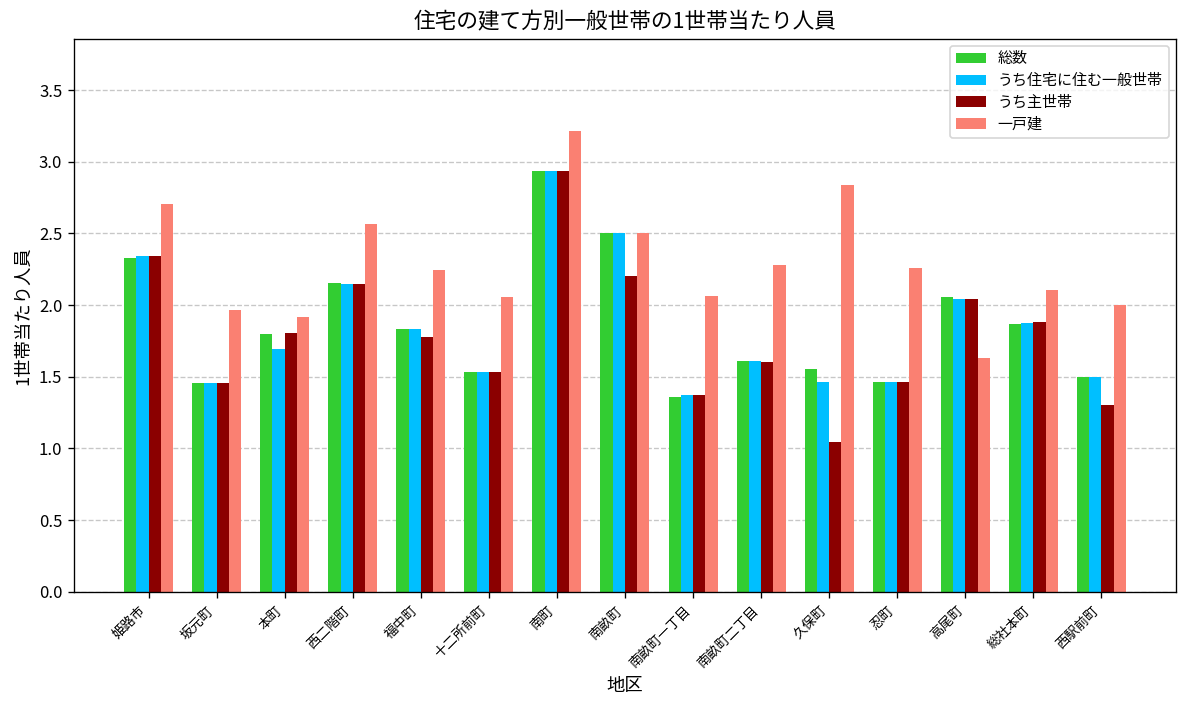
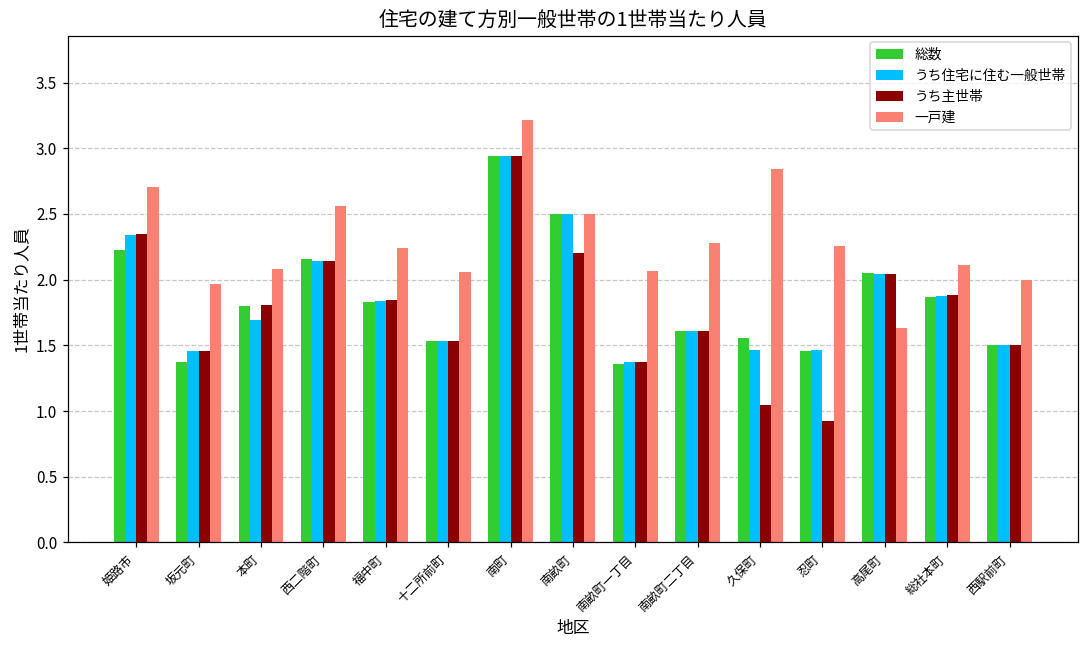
総数, 姫路市: 2.33 -> 2.22
総数, 坂元町: 1.46 -> 1.37
一戸建, 本町: 1.92 -> 2.08
うち主世帯, 福中町: 1.77 -> 1.85
うち主世帯, 忍町: 1.47 -> 0.92
うち主世帯, 西駅前町: 1.3 -> 1.5
